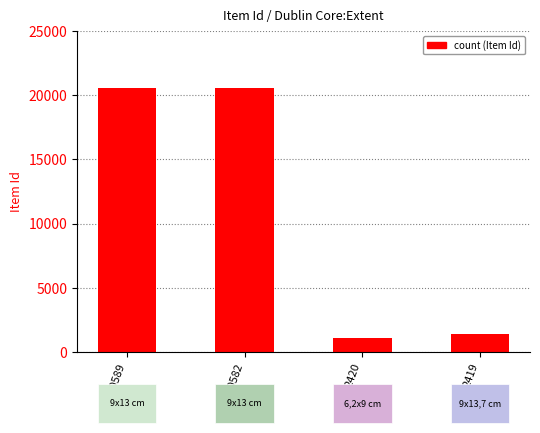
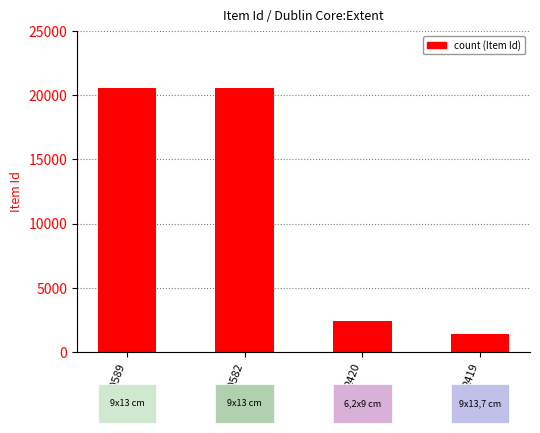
2420: 1100 -> 2400
